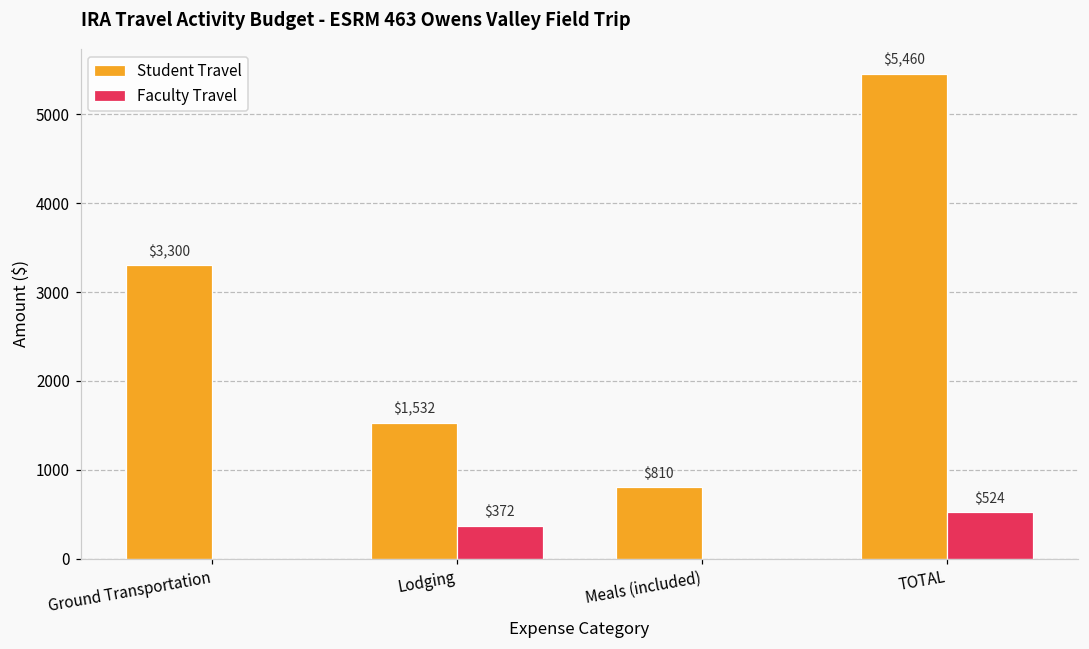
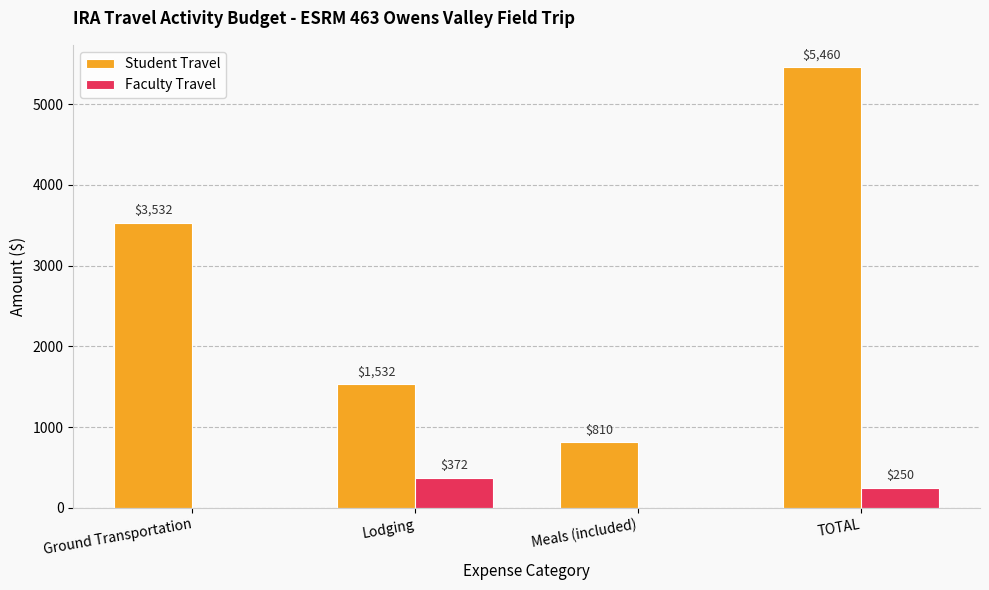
Student Travel, Ground Transportation: $3,300 -> $3,532
Faculty Travel, TOTAL: $524 -> $250
